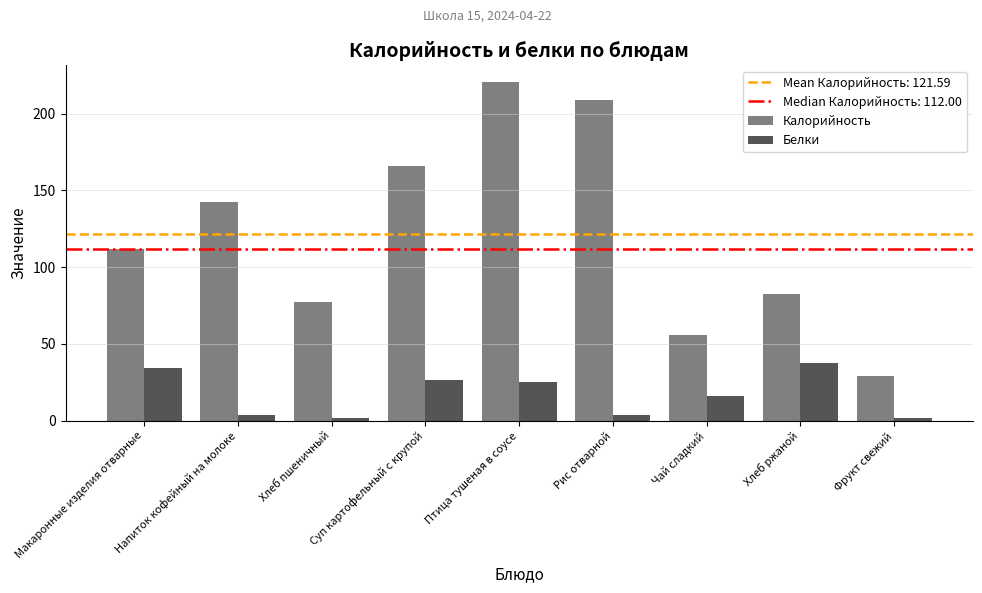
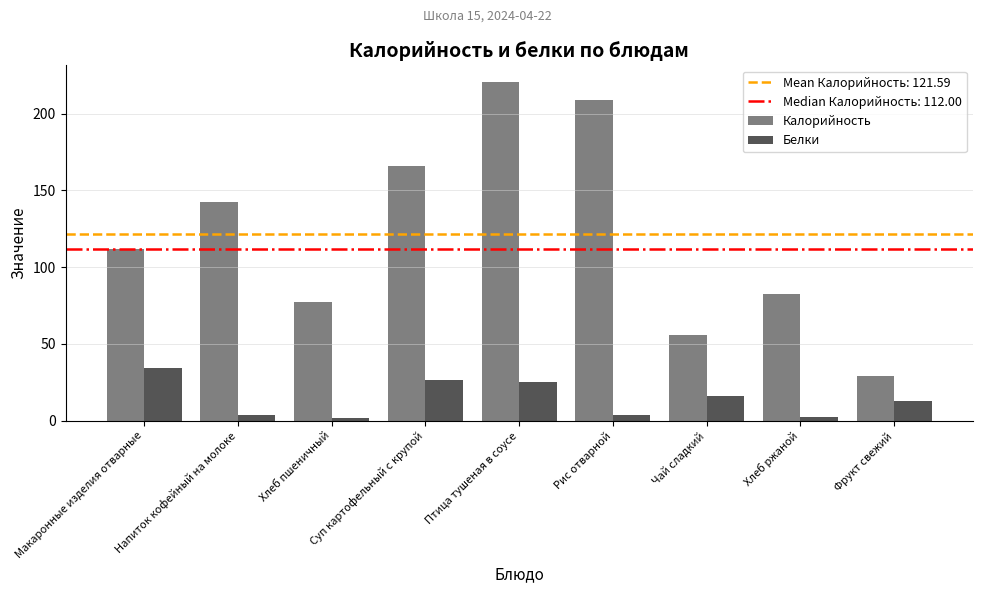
Белки, Хлеб ржаной: 38 -> 2
Белки, Фрукт свежий: 2 -> 13
